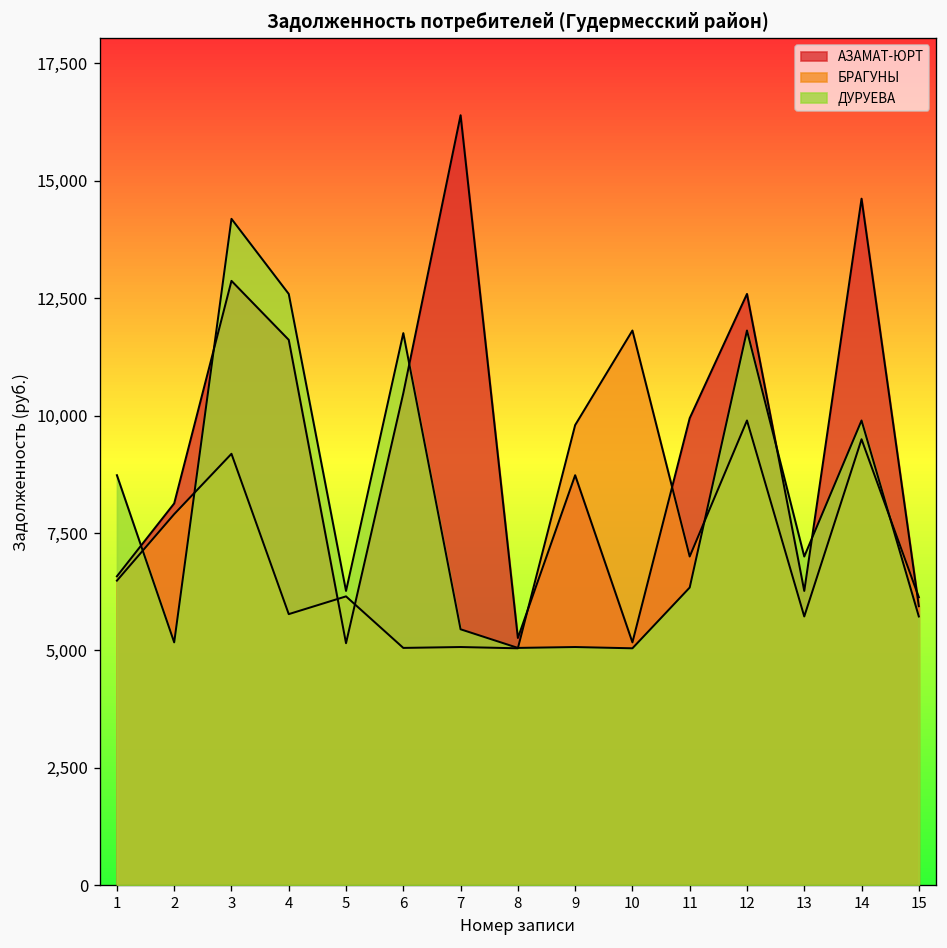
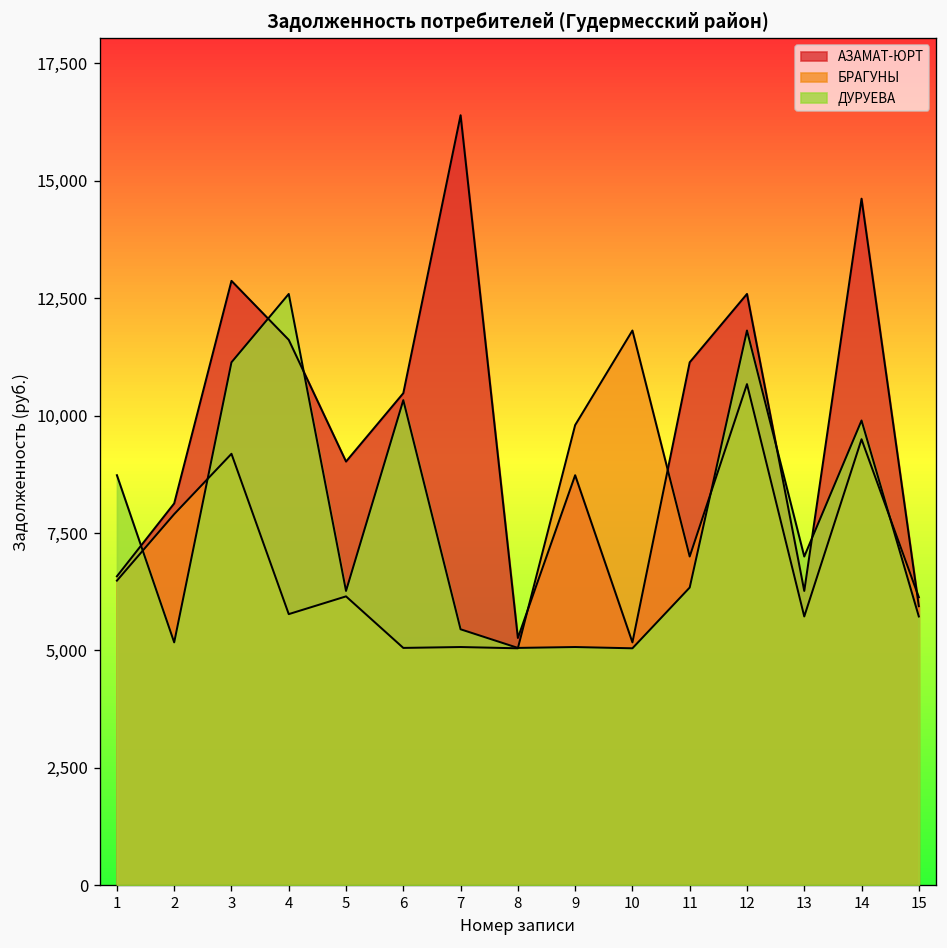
ДУРУЕВА, 3: 14,200 -> 11,100
АЗАМАТ-ЮРТ, 5: 5,200 -> 9,000
ДУРУЕВА, 6: 11,800 -> 10,300
АЗАМАТ-ЮРТ, 11: 9,900 -> 11,100
БРАГУНЫ, 12: 9,900 -> 10,700
